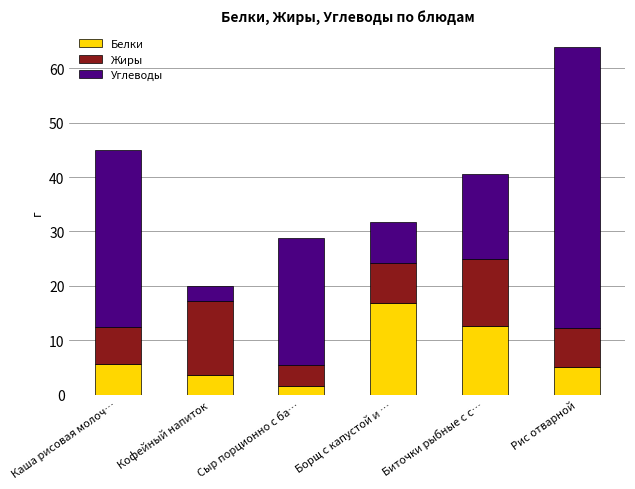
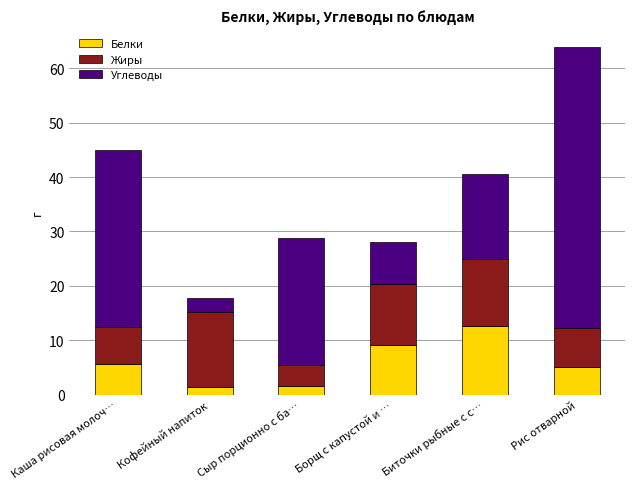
Белки, Кофейный напиток: 4 -> 1
Белки, Борщ с капустой и …: 17 -> 9
Жиры, Борщ с капустой и …: 7 -> 11
